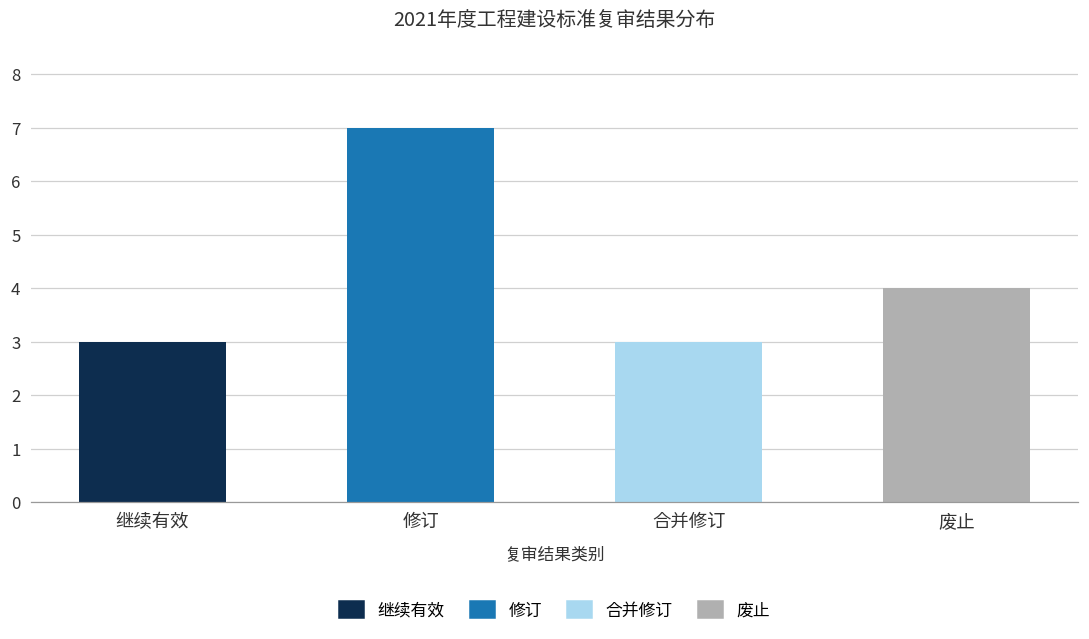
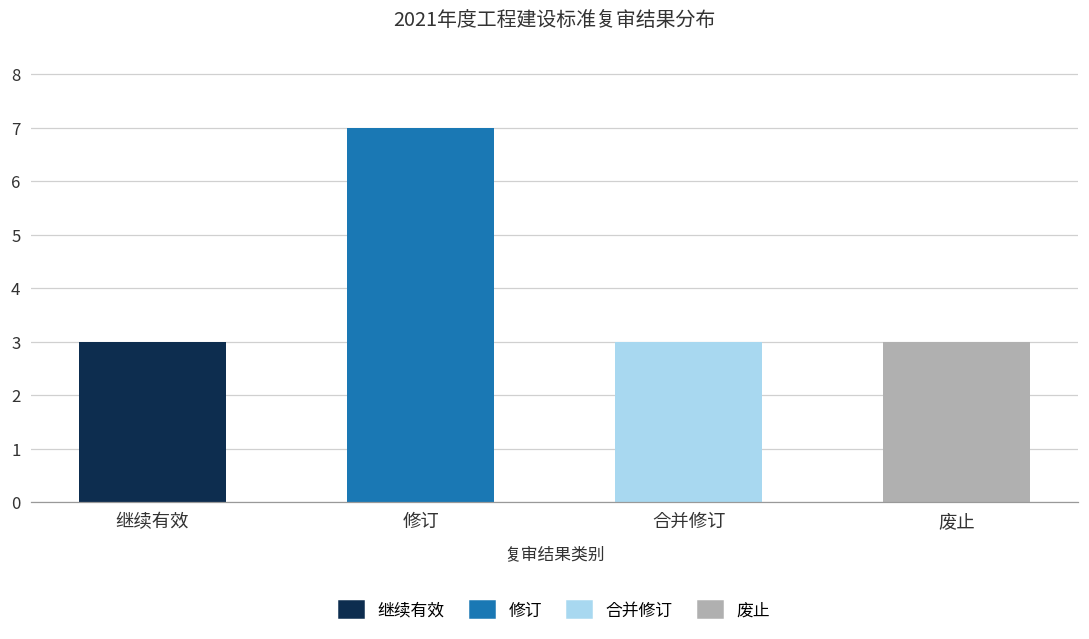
废止: 4 -> 3
